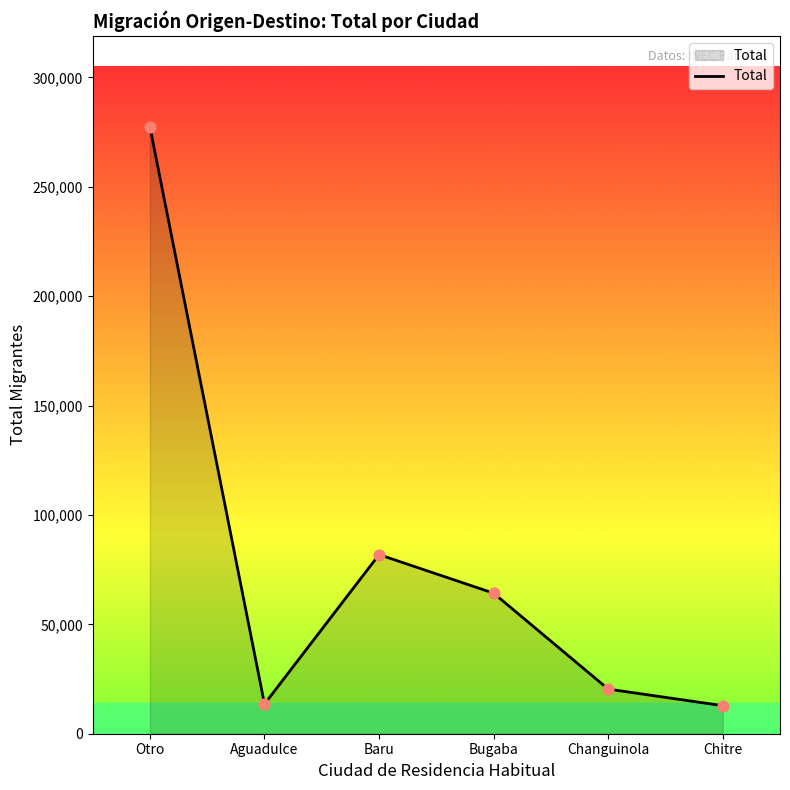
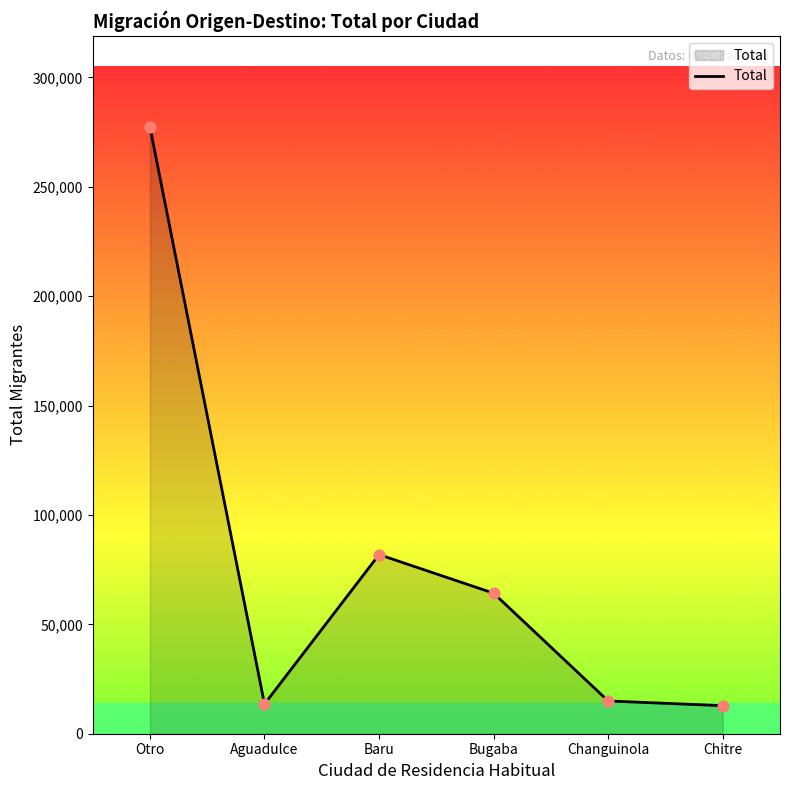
Changuinola: 20,000 -> 15,000
